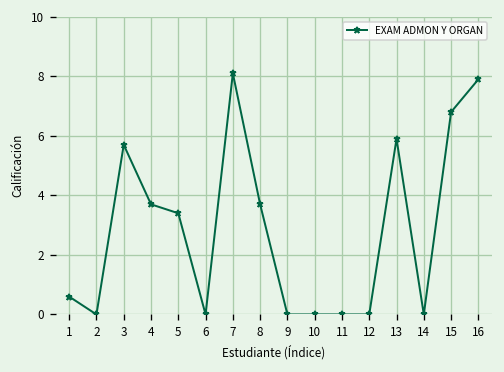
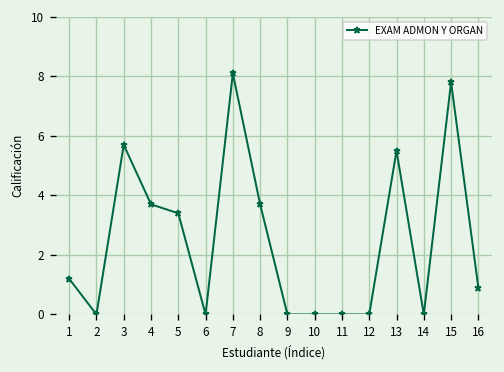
1: 0.6 -> 1.2
13: 5.9 -> 5.5
15: 6.8 -> 7.8
16: 7.9 -> 0.9
